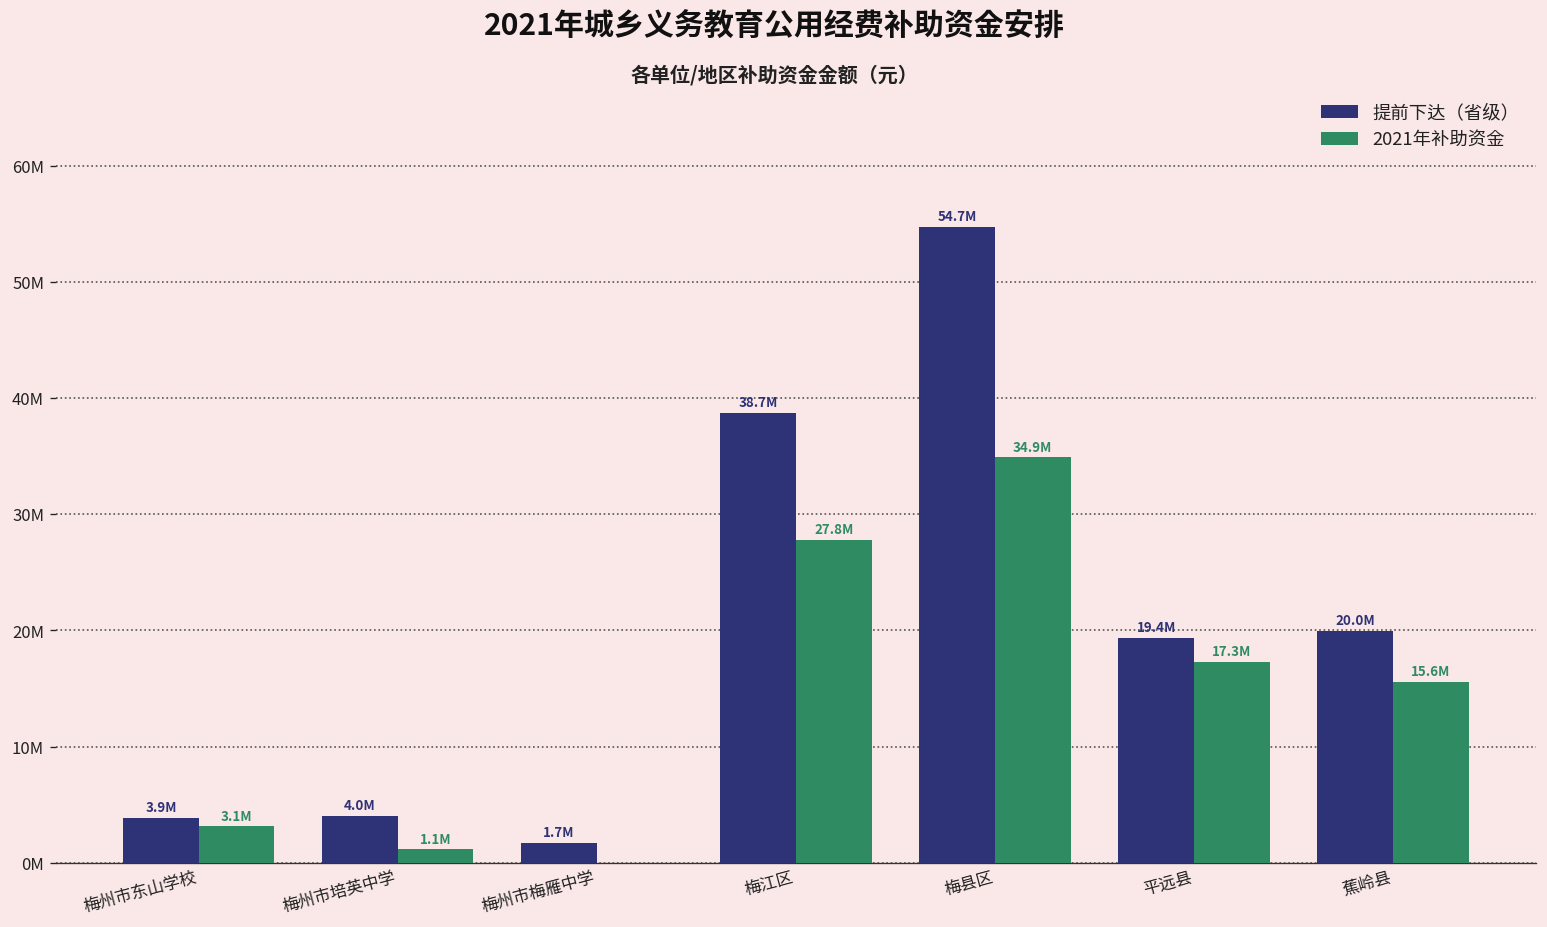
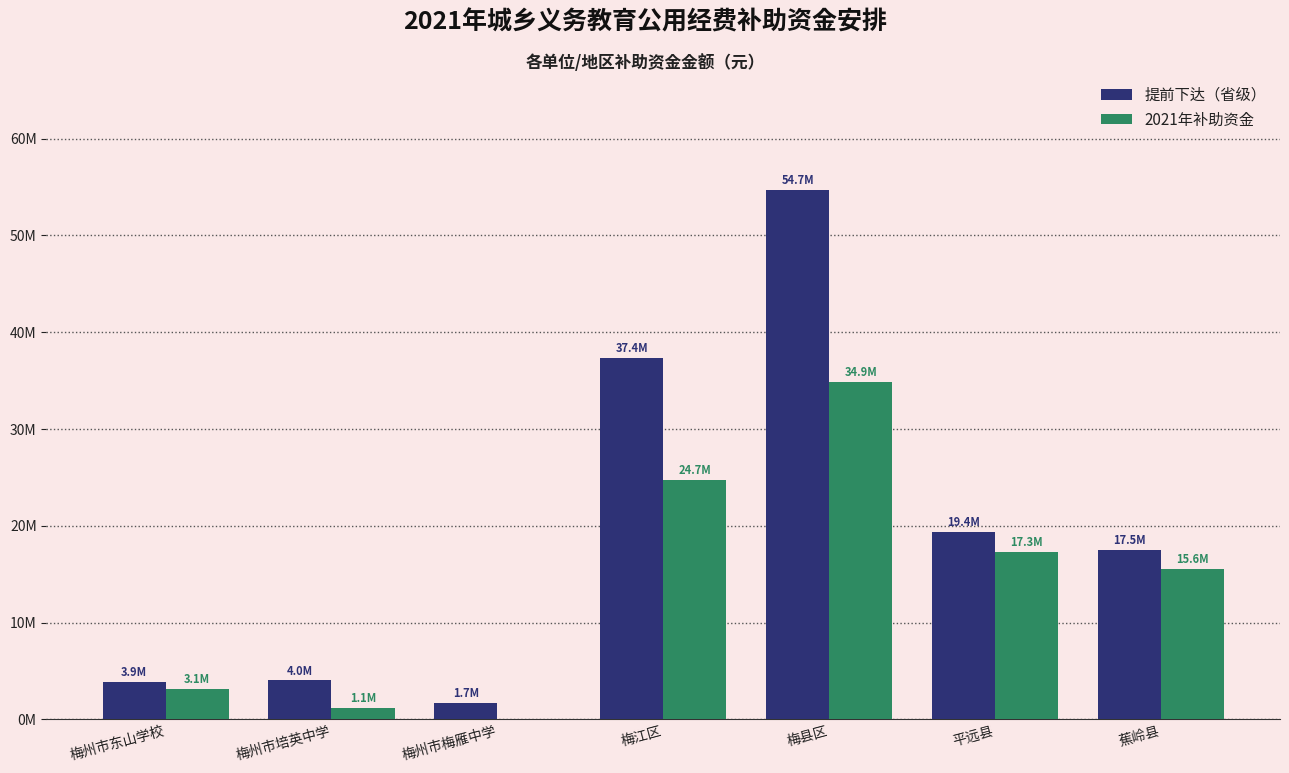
提前下达（省级）, 梅江区: 38.7M -> 37.4M
2021年补助资金, 梅江区: 27.8M -> 24.7M
提前下达（省级）, 蕉岭县: 20.0M -> 17.5M
